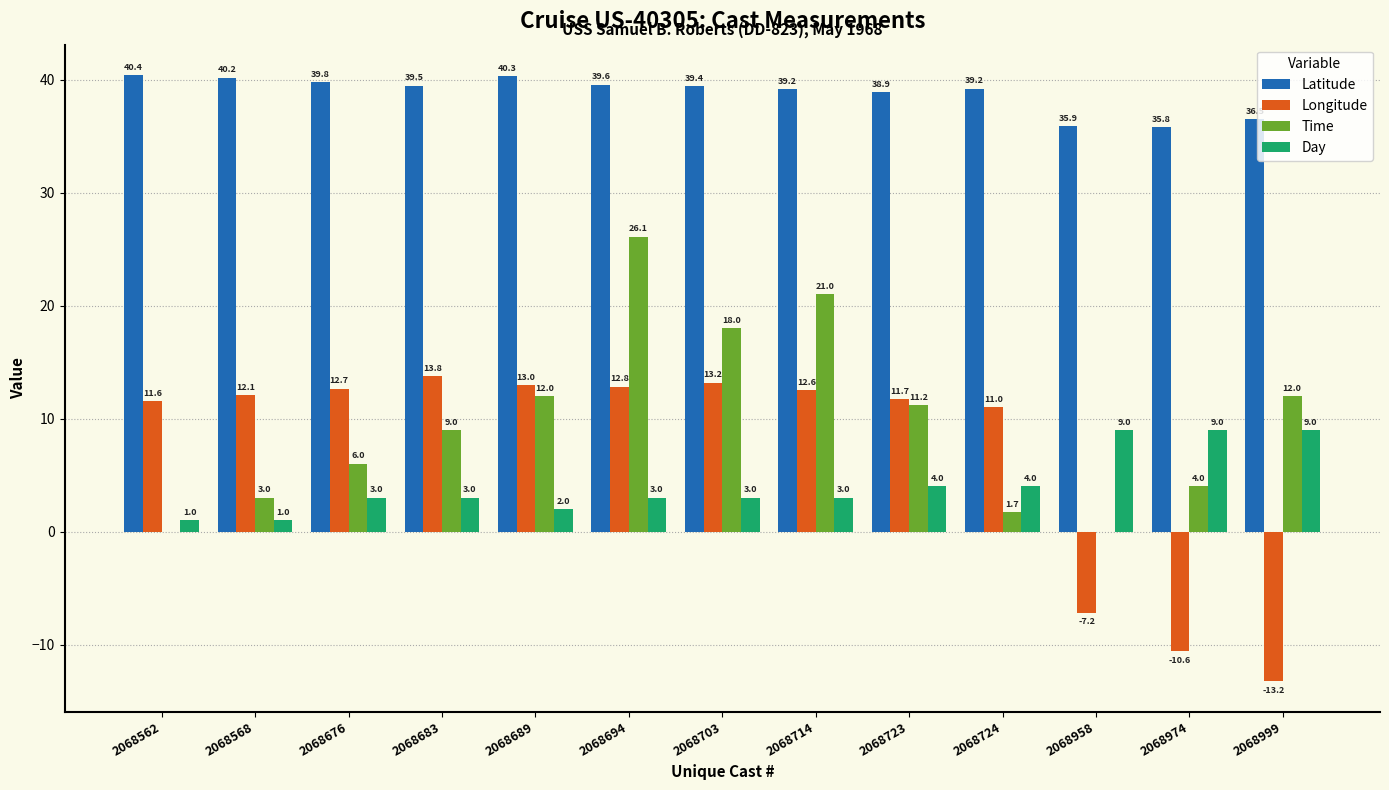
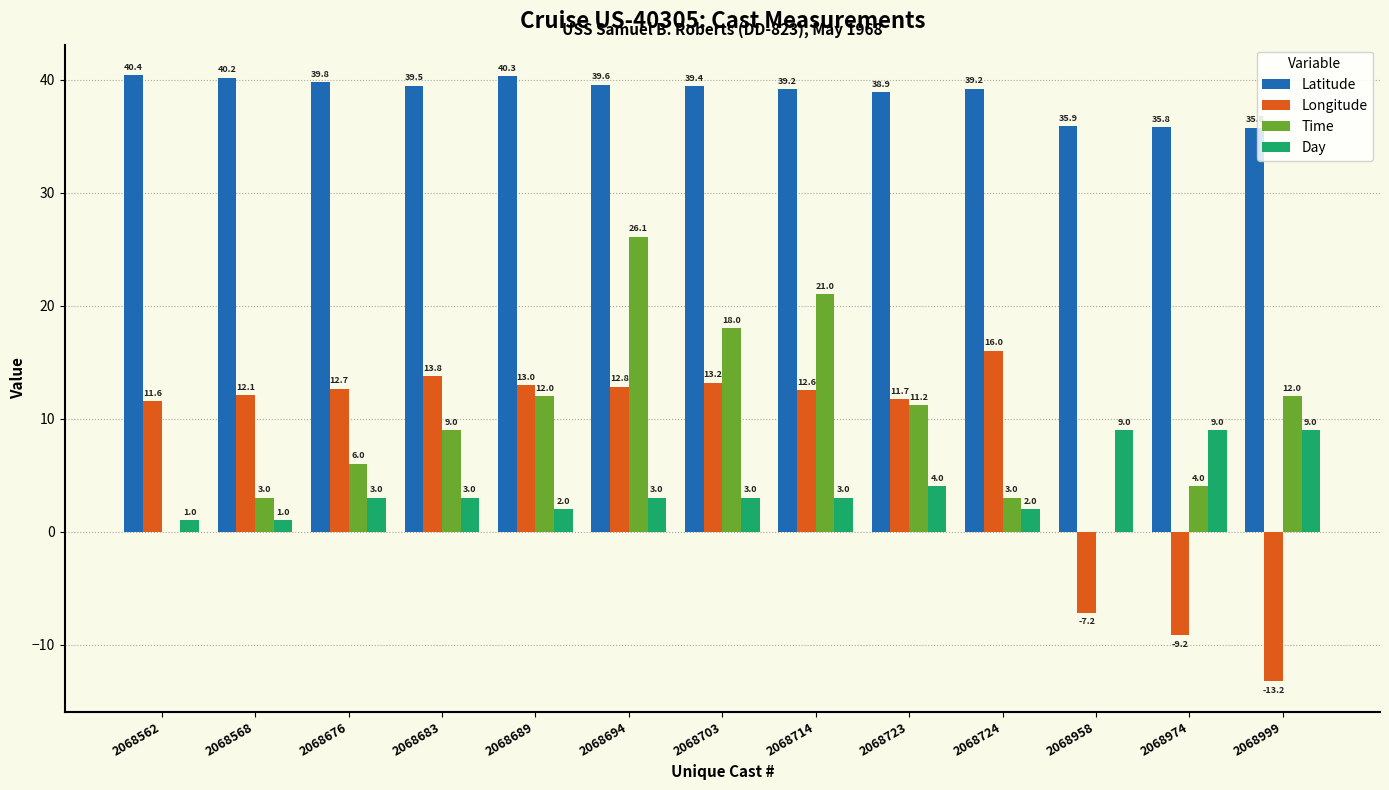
Longitude, 2068724: 11.0 -> 16.0
Time, 2068724: 1.7 -> 3.0
Day, 2068724: 4.0 -> 2.0
Longitude, 2068974: -10.6 -> -9.2
Latitude, 2068999: 36.5 -> 35.8
